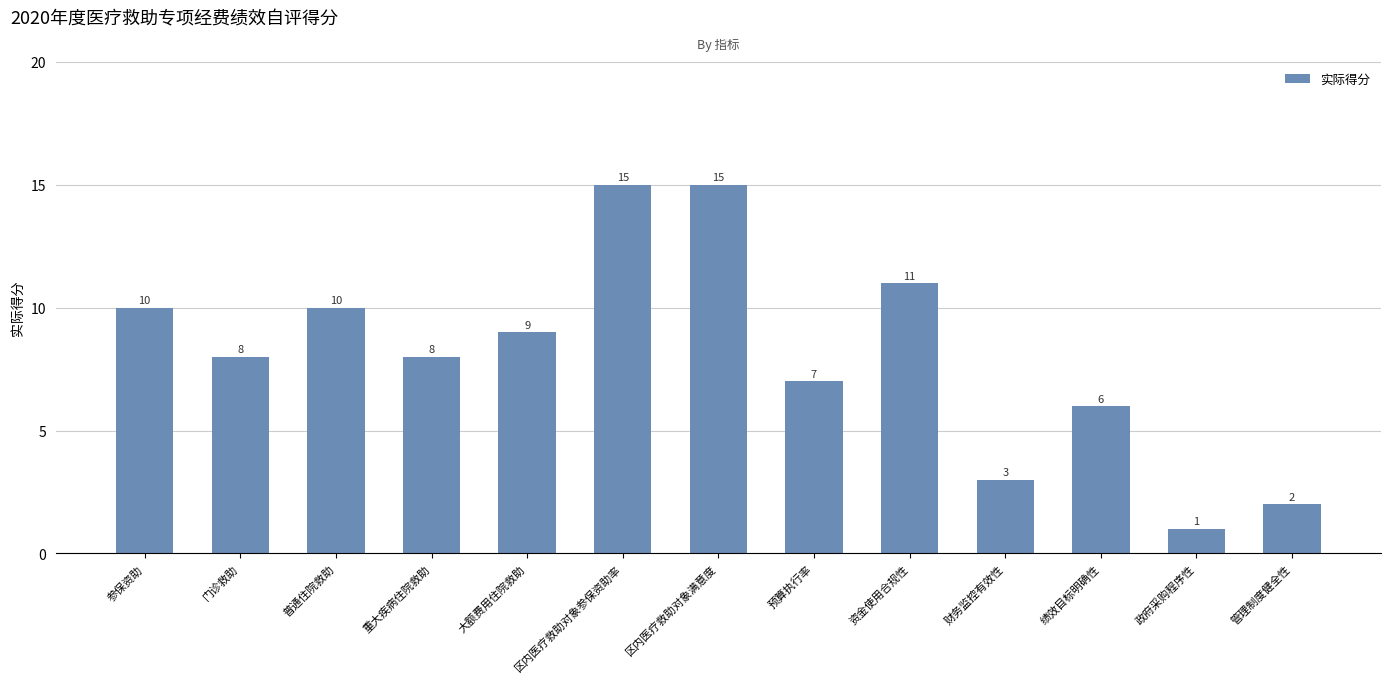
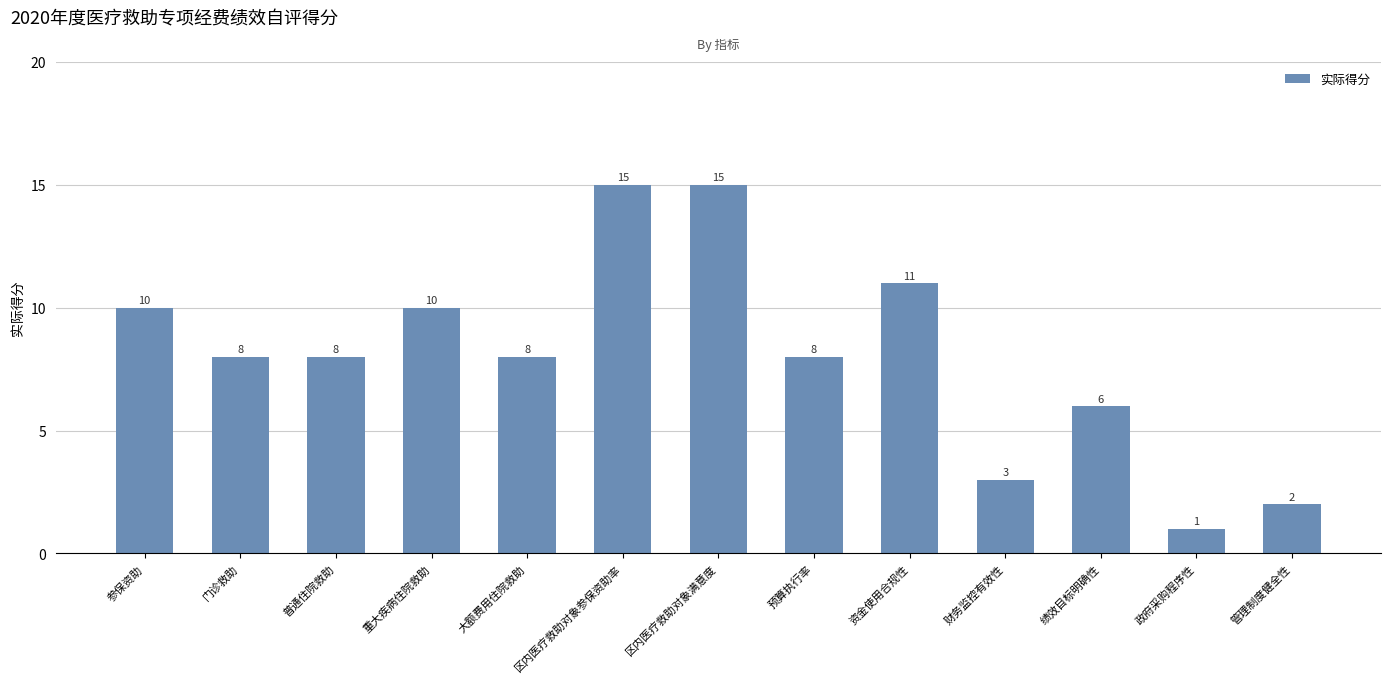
普通住院救助: 10 -> 8
重大疾病住院救助: 8 -> 10
大额费用住院救助: 9 -> 8
预算执行率: 7 -> 8
